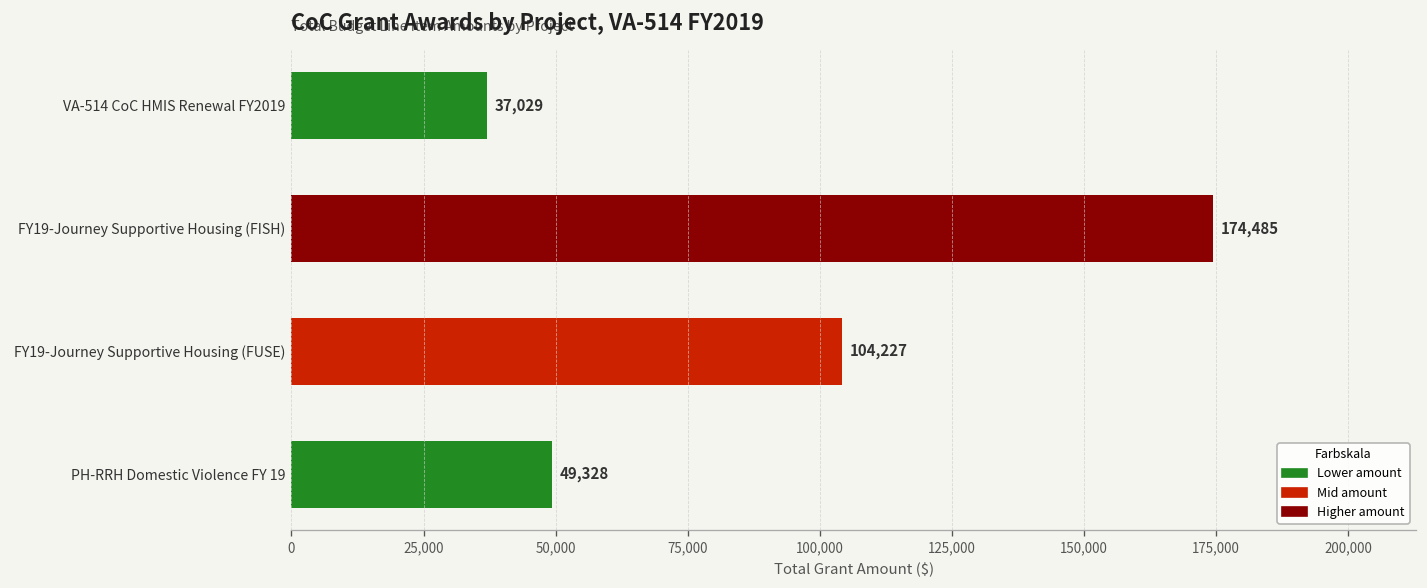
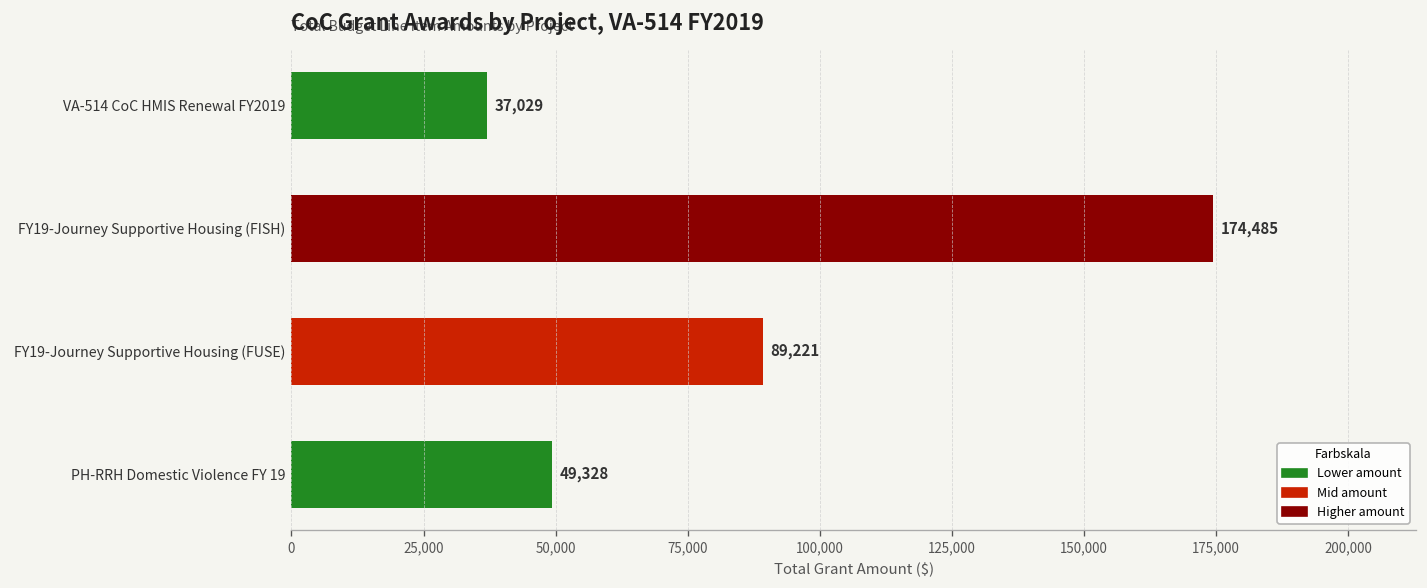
FY19-Journey Supportive Housing (FUSE): 104,227 -> 89,221
